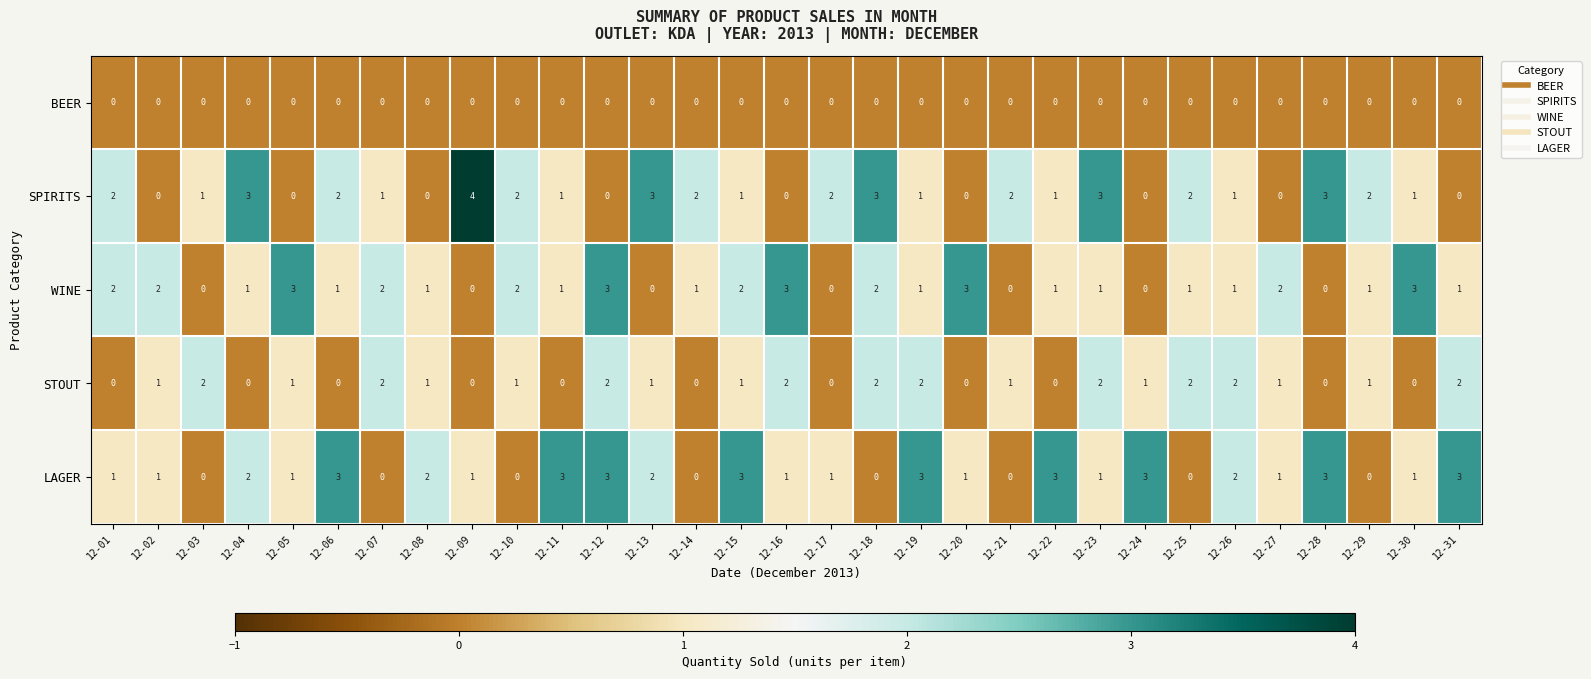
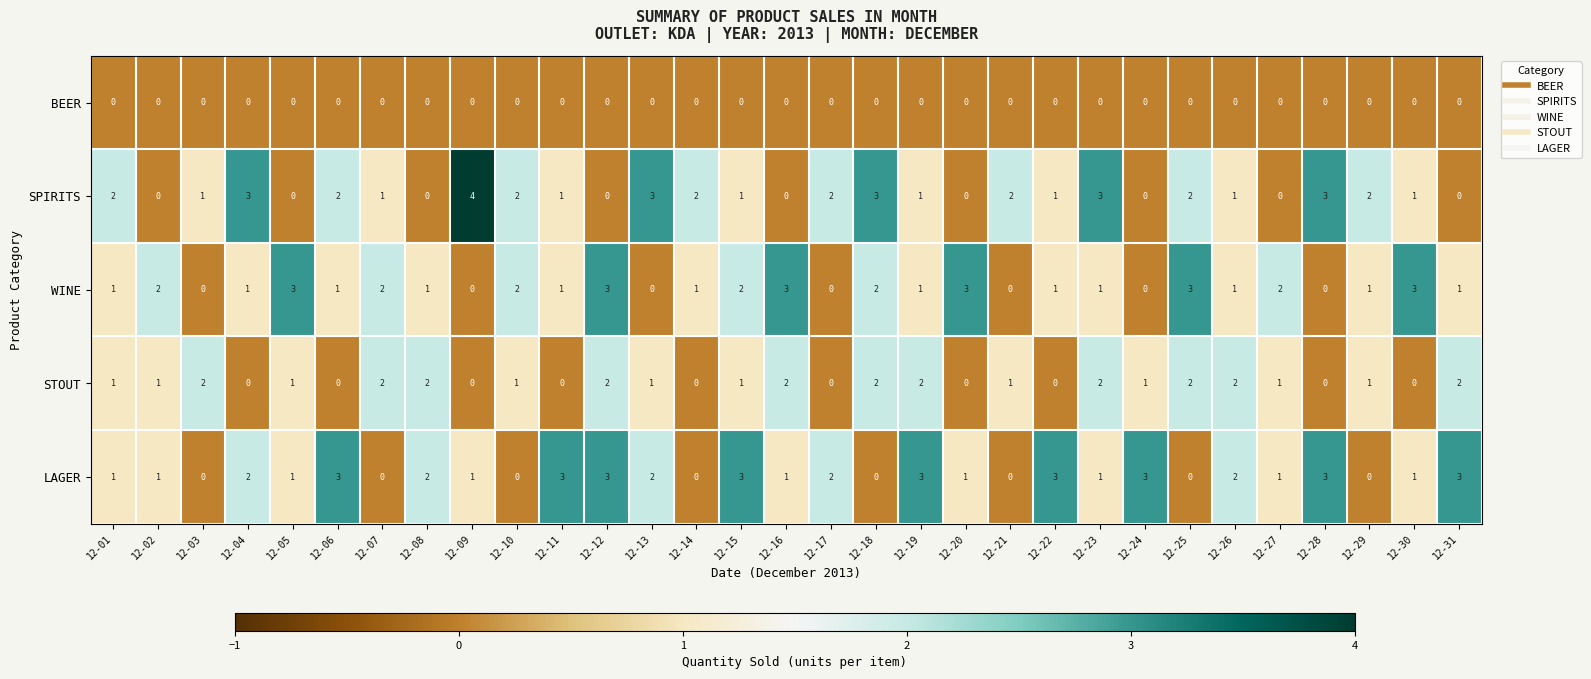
WINE, 12-01: 2 -> 1
WINE, 12-25: 1 -> 3
STOUT, 12-01: 0 -> 1
STOUT, 12-08: 1 -> 2
LAGER, 12-17: 1 -> 2
